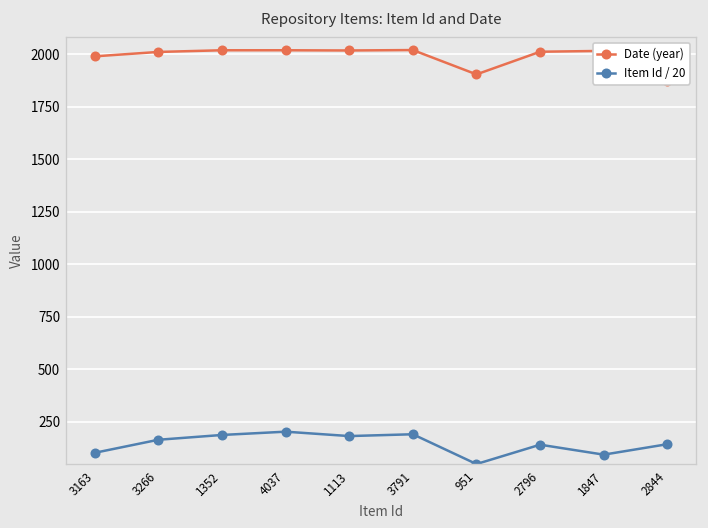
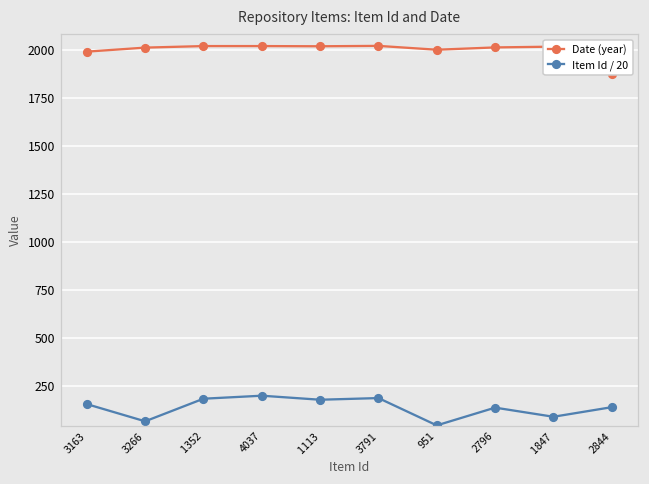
Item Id / 20, 3163: 100 -> 160
Item Id / 20, 3266: 160 -> 70
Date (year), 951: 1910 -> 2000
